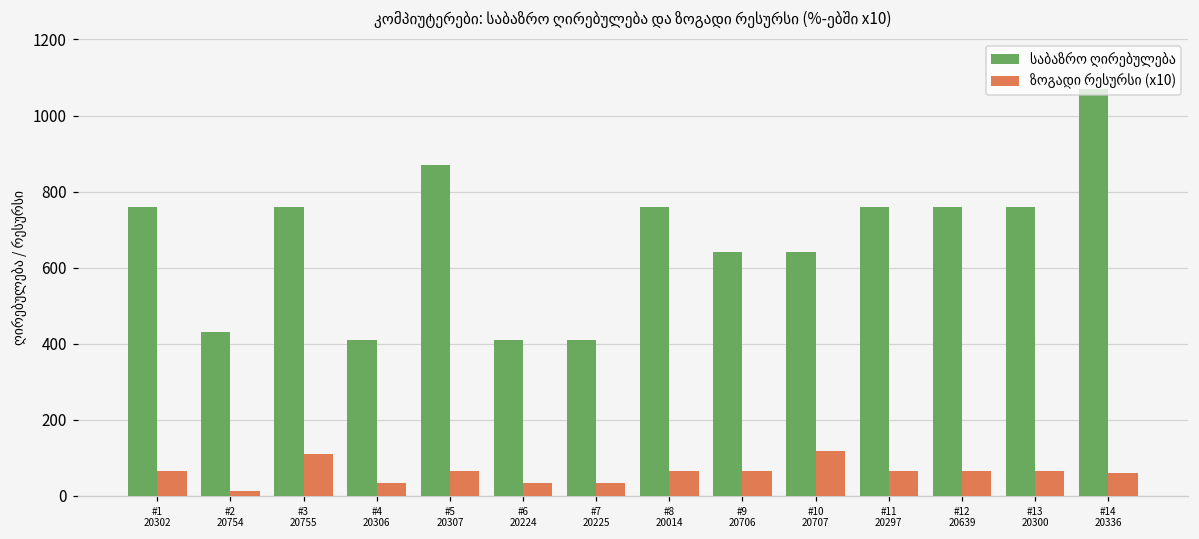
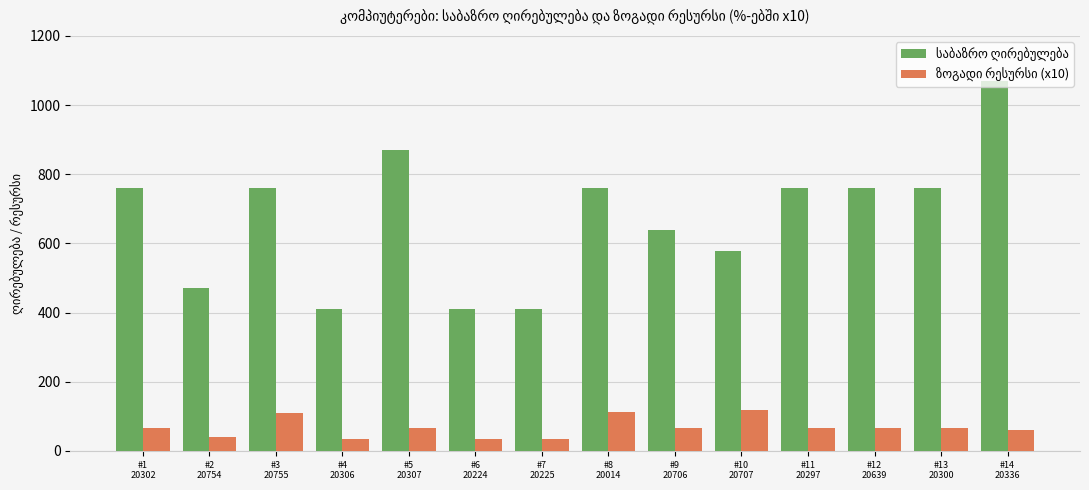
საბაზრო ღირებულება, #2 20754: 430 -> 470
ზოგადი რესურსი (x10), #2 20754: 10 -> 40
ზოგადი რესურსი (x10), #8 20014: 70 -> 110
საბაზრო ღირებულება, #10 20707: 640 -> 580
